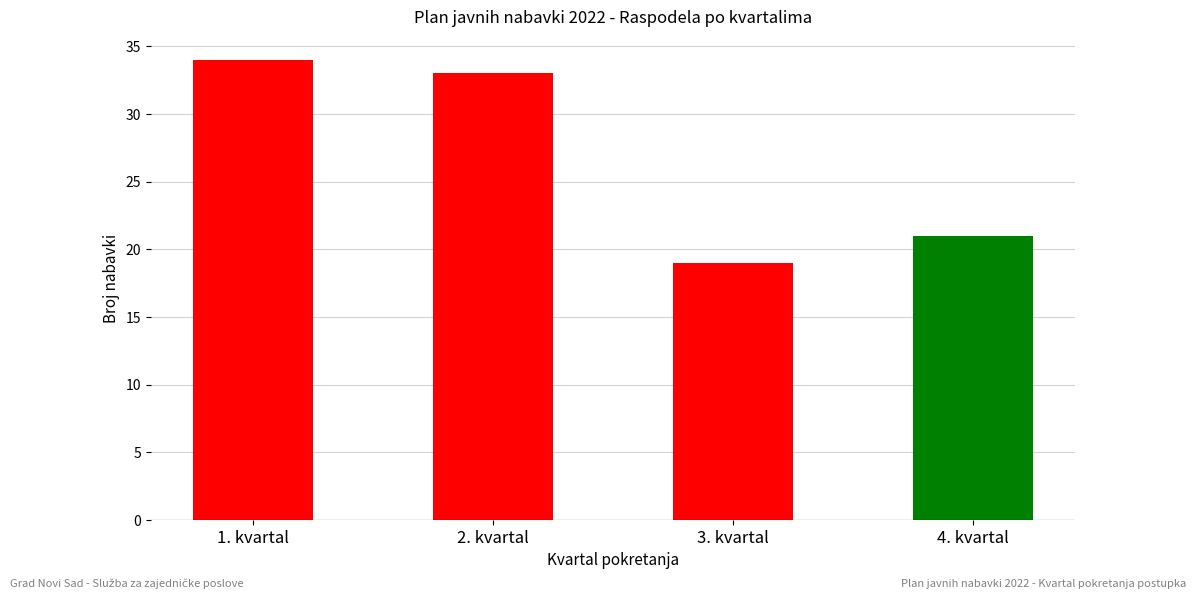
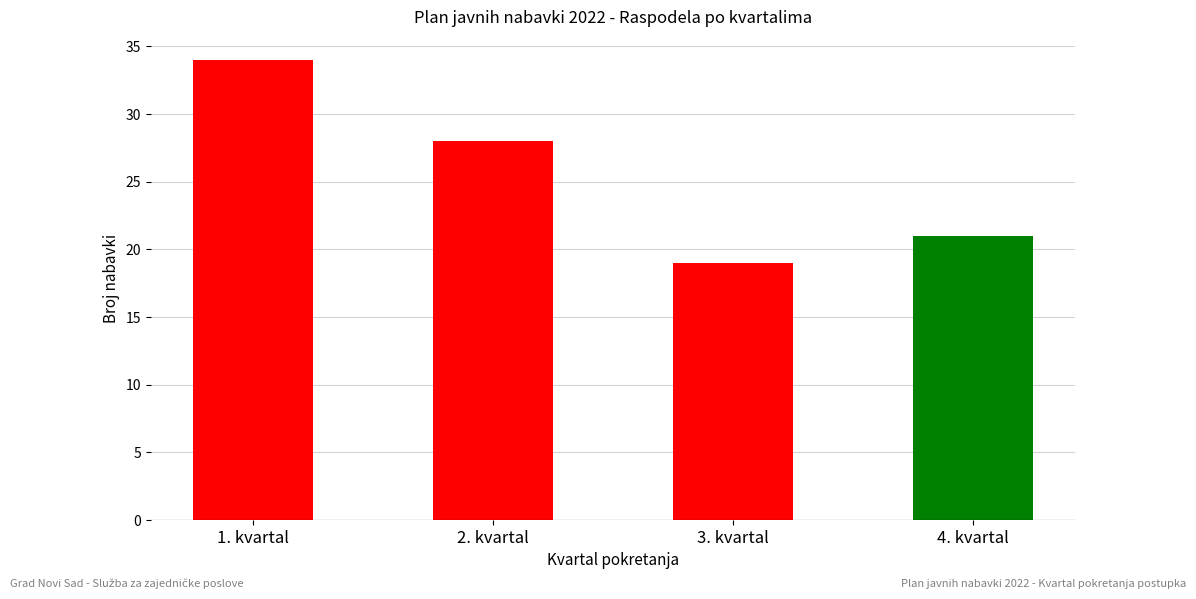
2. kvartal: 33 -> 28
